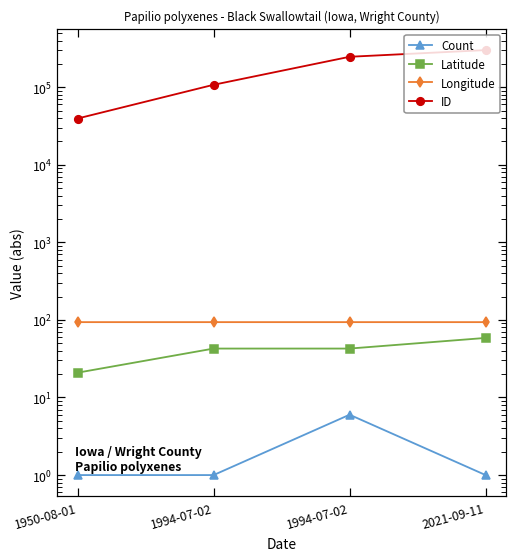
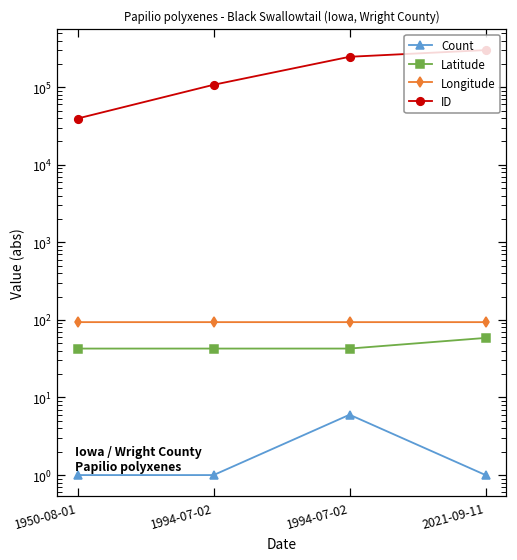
Latitude, 1950-08-01: 21 -> 40
